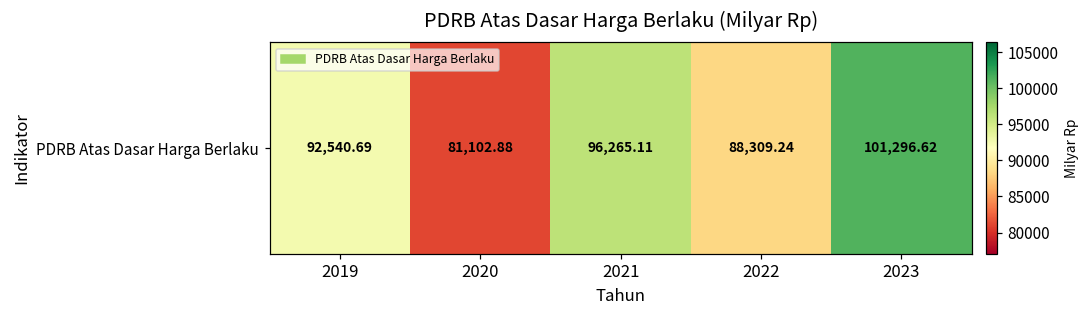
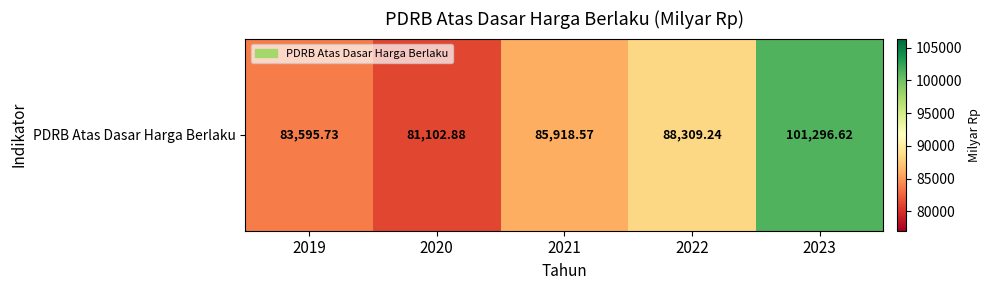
PDRB Atas Dasar Harga Berlaku, 2019: 92,540.69 -> 83,595.73
PDRB Atas Dasar Harga Berlaku, 2021: 96,265.11 -> 85,918.57
